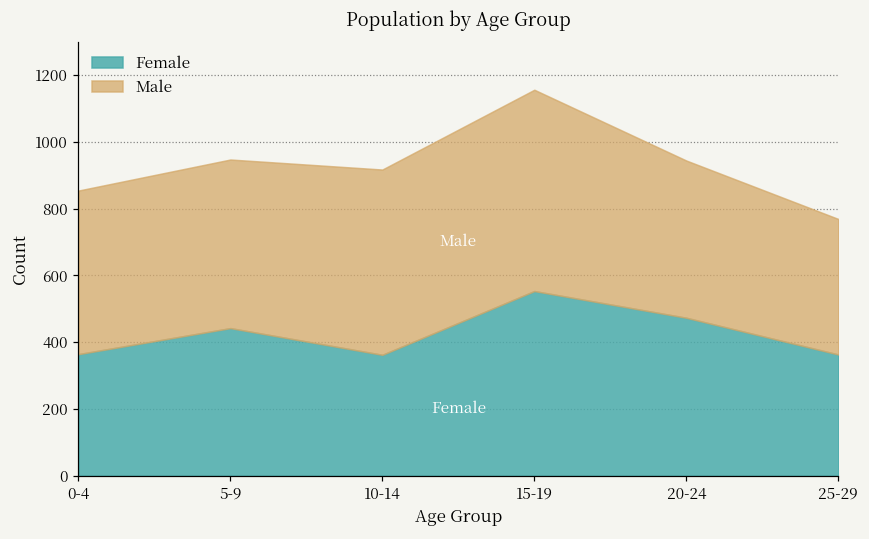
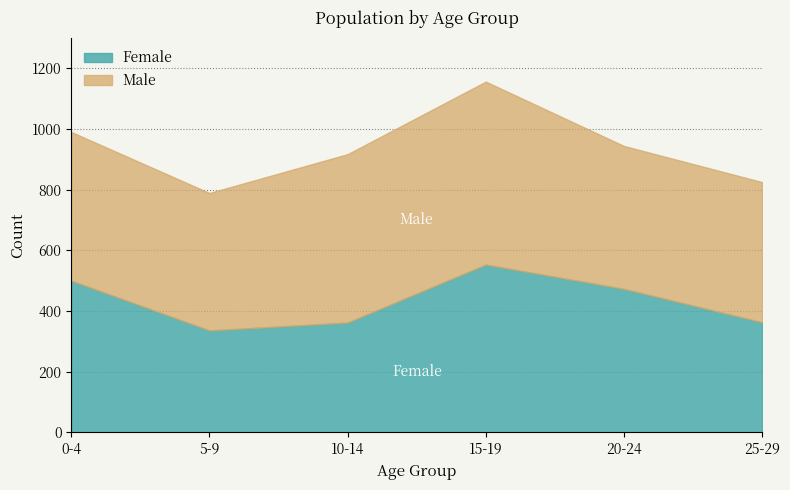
Female, 0-4: 360 -> 500
Female, 5-9: 440 -> 340
Male, 5-9: 510 -> 450
Male, 25-29: 410 -> 460
